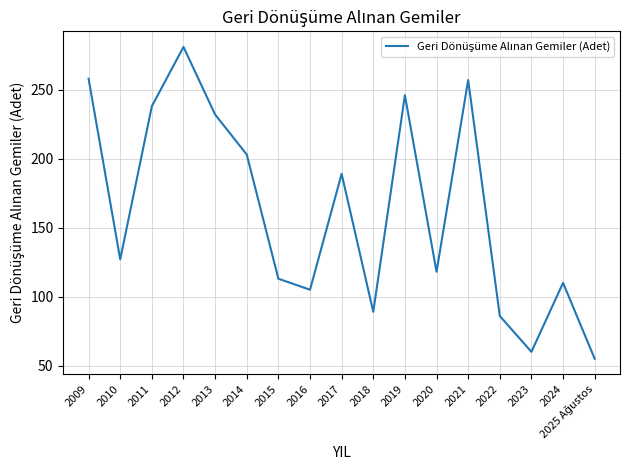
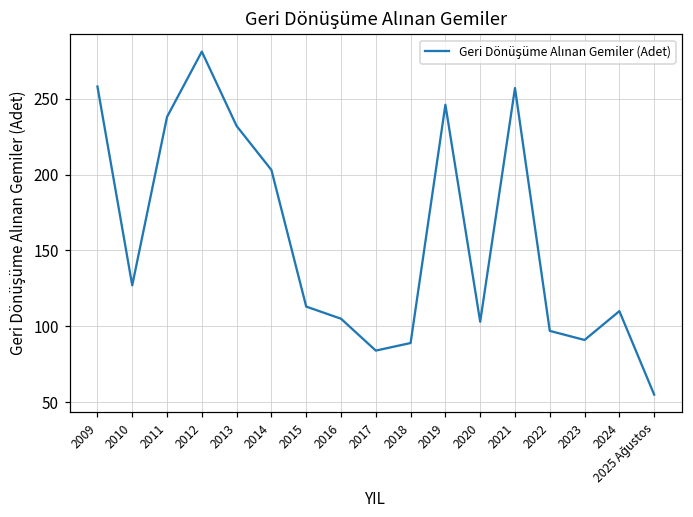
2017: 189 -> 84
2020: 118 -> 103
2022: 86 -> 97
2023: 60 -> 91
